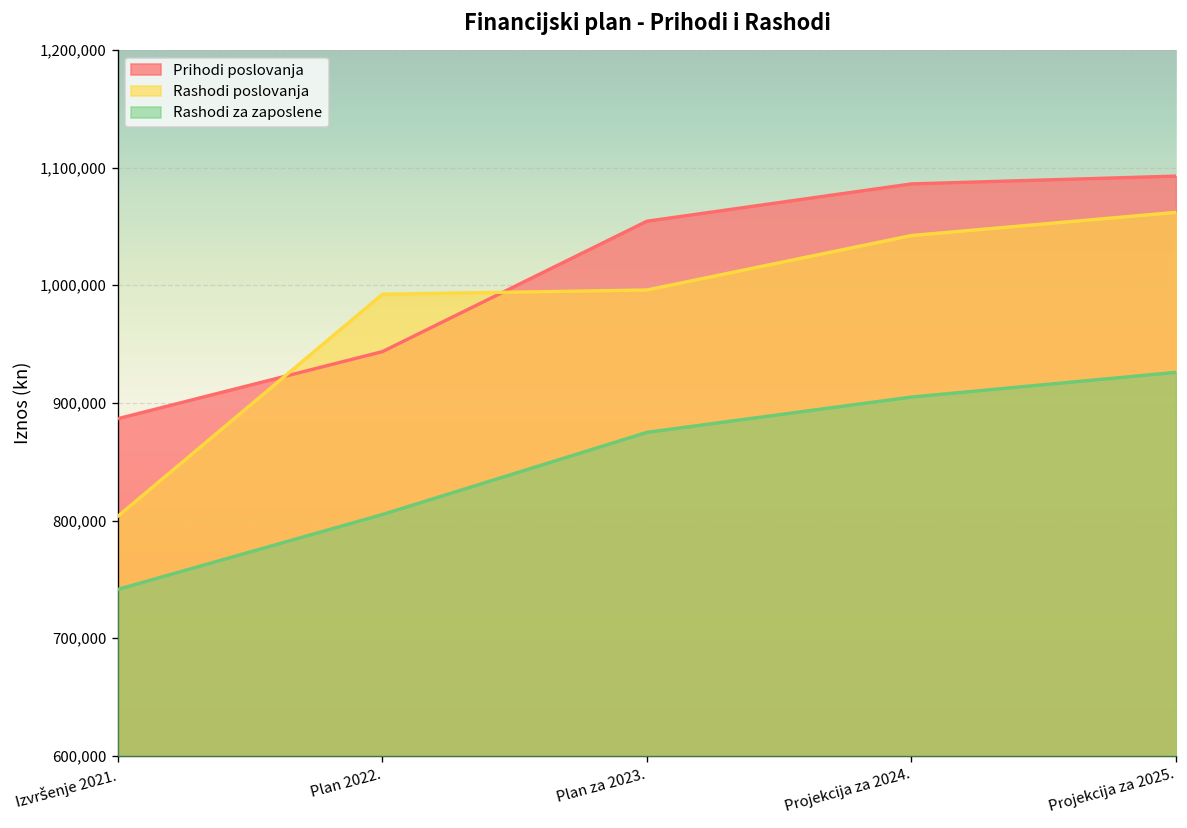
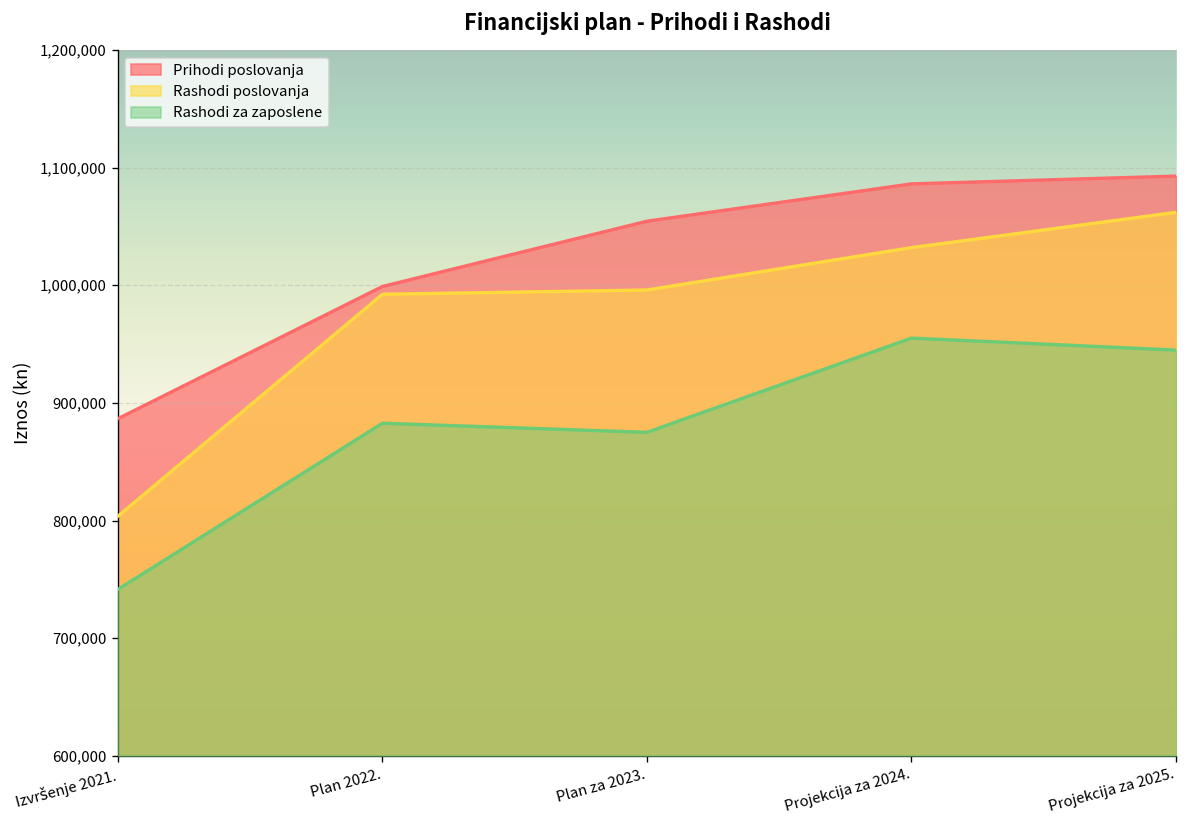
Prihodi poslovanja, Plan 2022.: 940,000 -> 1,000,000
Rashodi za zaposlene, Plan 2022.: 810,000 -> 880,000
Rashodi poslovanja, Projekcija za 2024.: 1,040,000 -> 1,030,000
Rashodi za zaposlene, Projekcija za 2024.: 910,000 -> 960,000
Rashodi za zaposlene, Projekcija za 2025.: 930,000 -> 940,000
